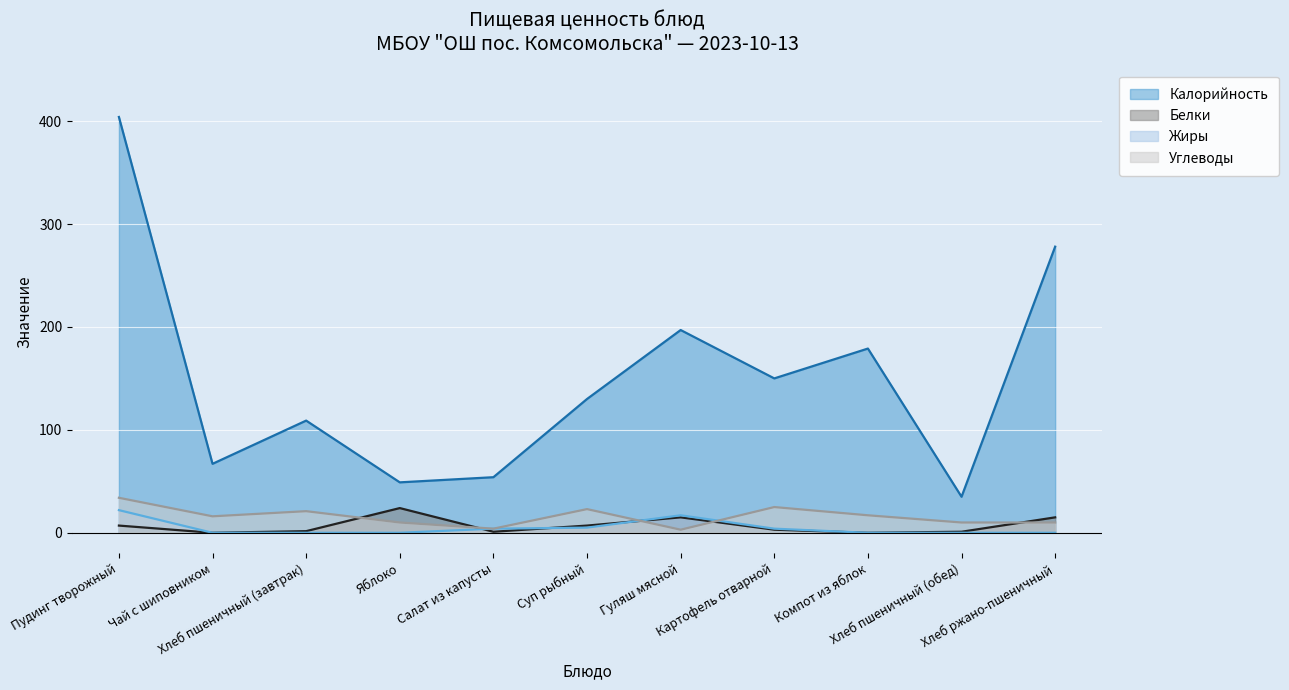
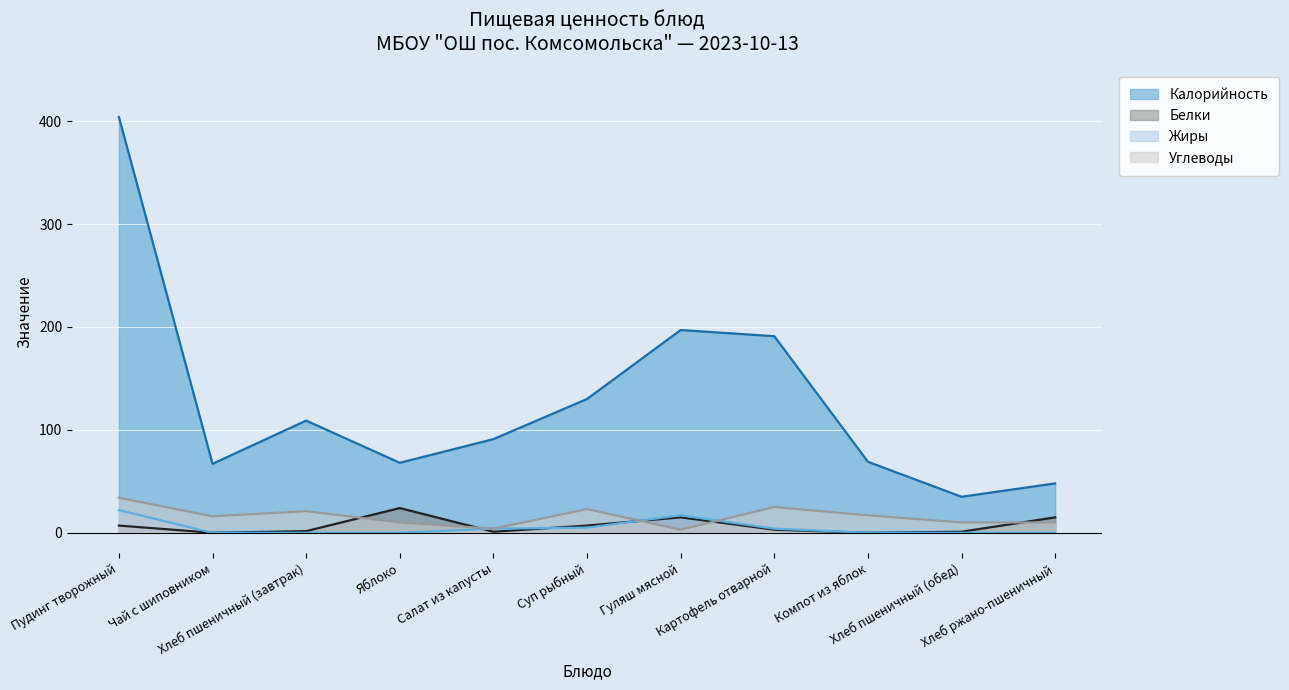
Калорийность, Яблоко: 49 -> 68
Калорийность, Салат из капусты: 54 -> 91
Калорийность, Картофель отварной: 150 -> 191
Калорийность, Компот из яблок: 179 -> 69
Калорийность, Хлеб ржано-пшеничный: 278 -> 48
